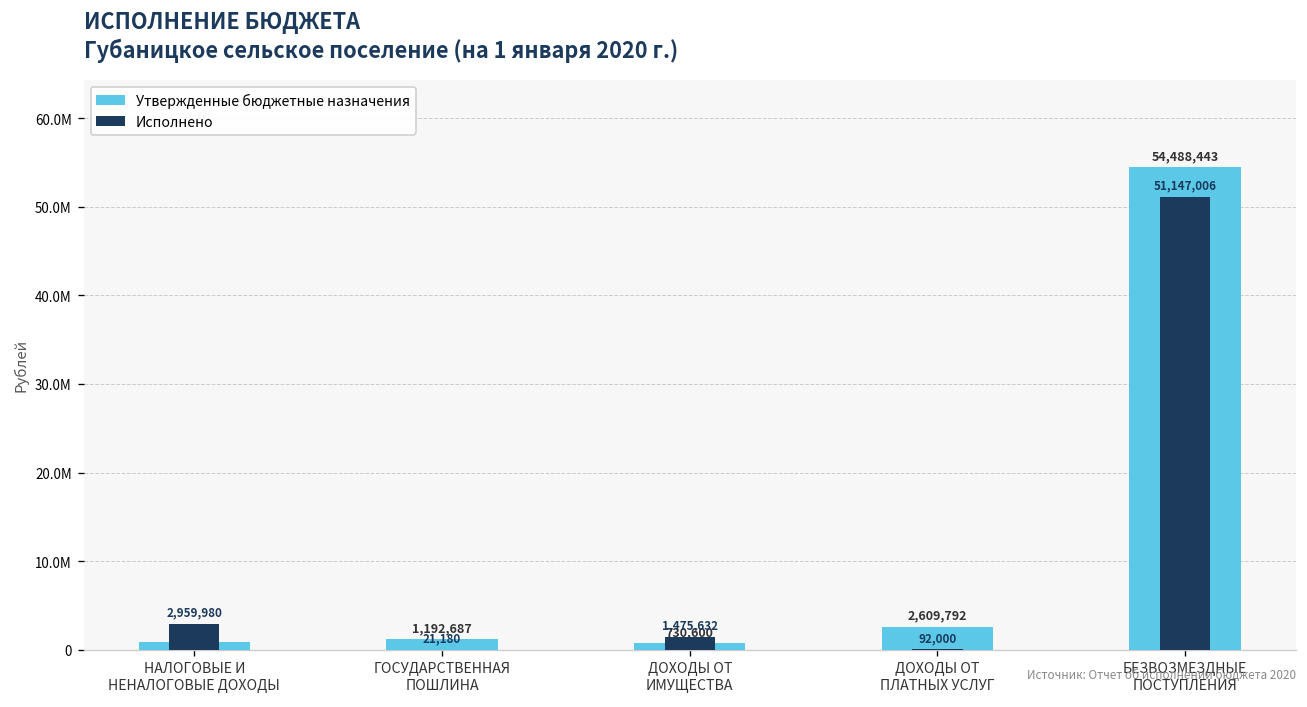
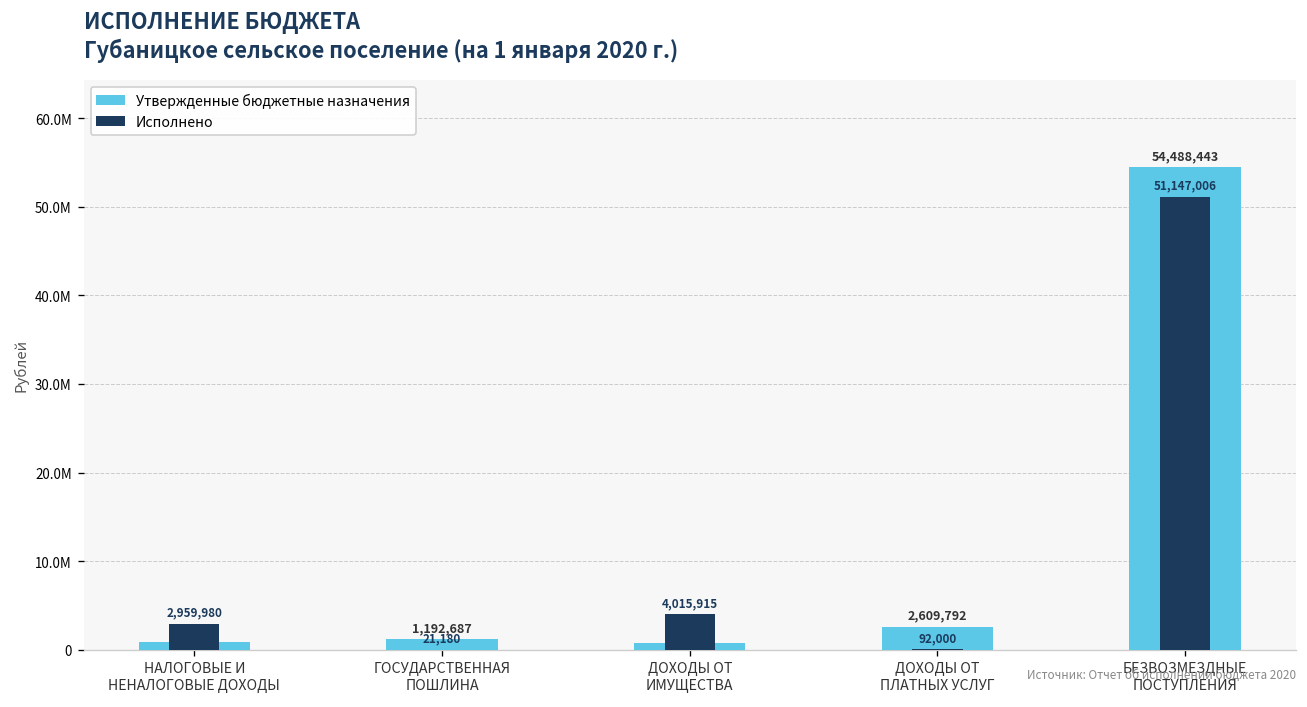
Исполнено, ДОХОДЫ ОТ ИМУЩЕСТВА: 1,475,632 -> 4,015,915
